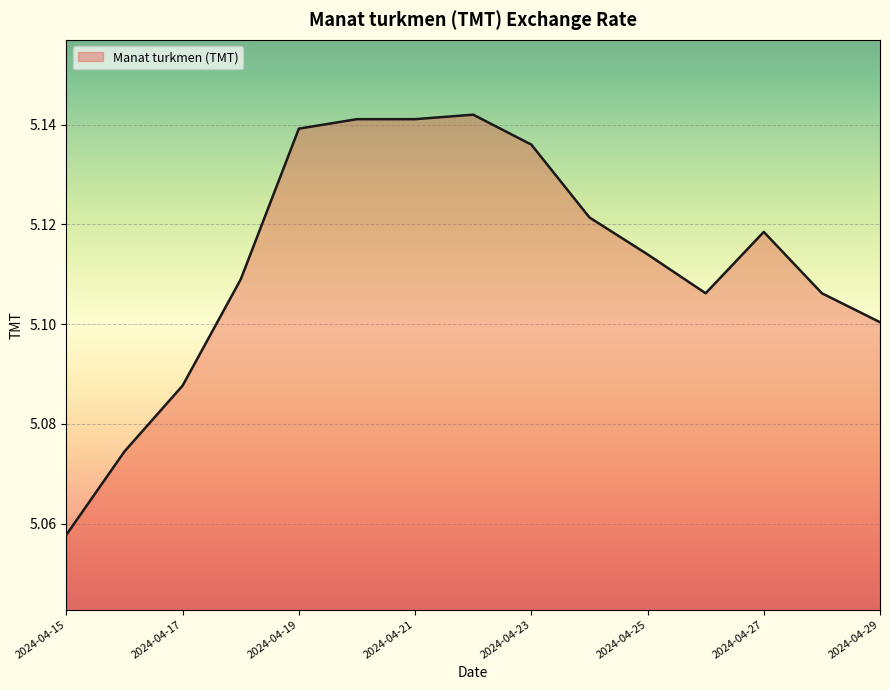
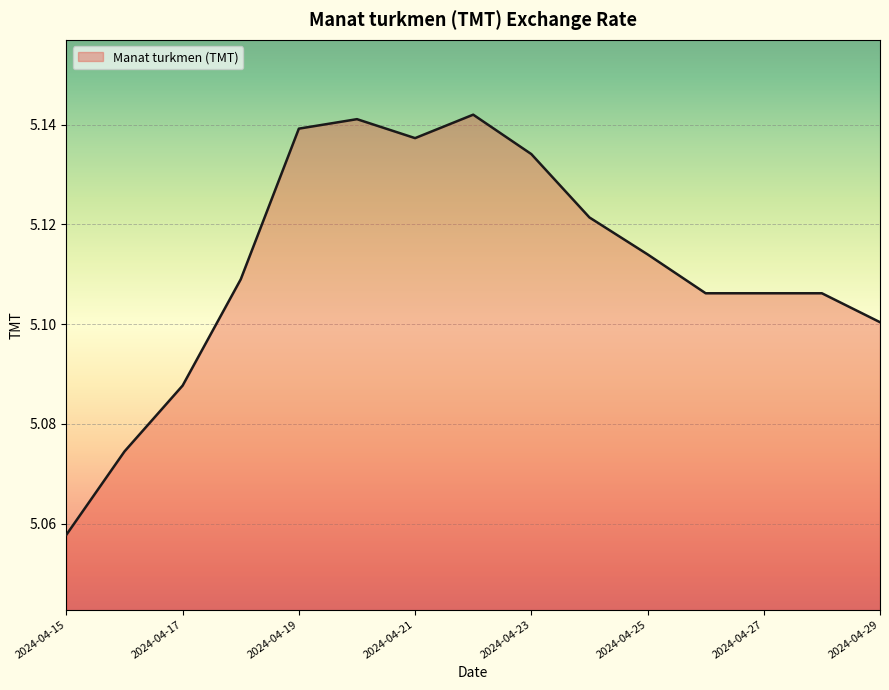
2024-04-21: 5.141 -> 5.137
2024-04-23: 5.136 -> 5.134
2024-04-27: 5.119 -> 5.106
